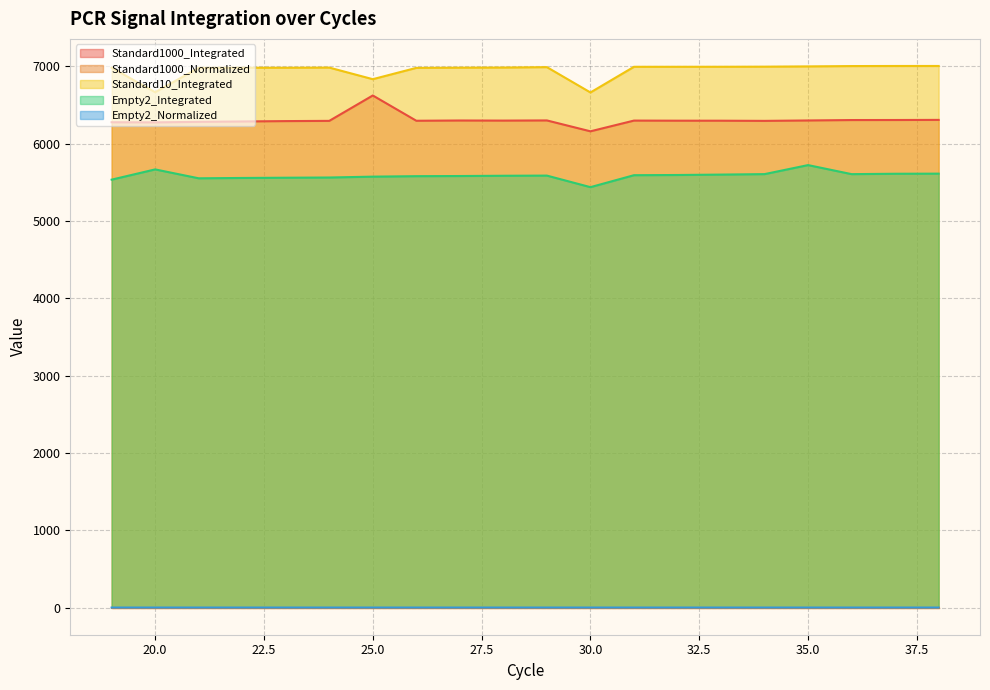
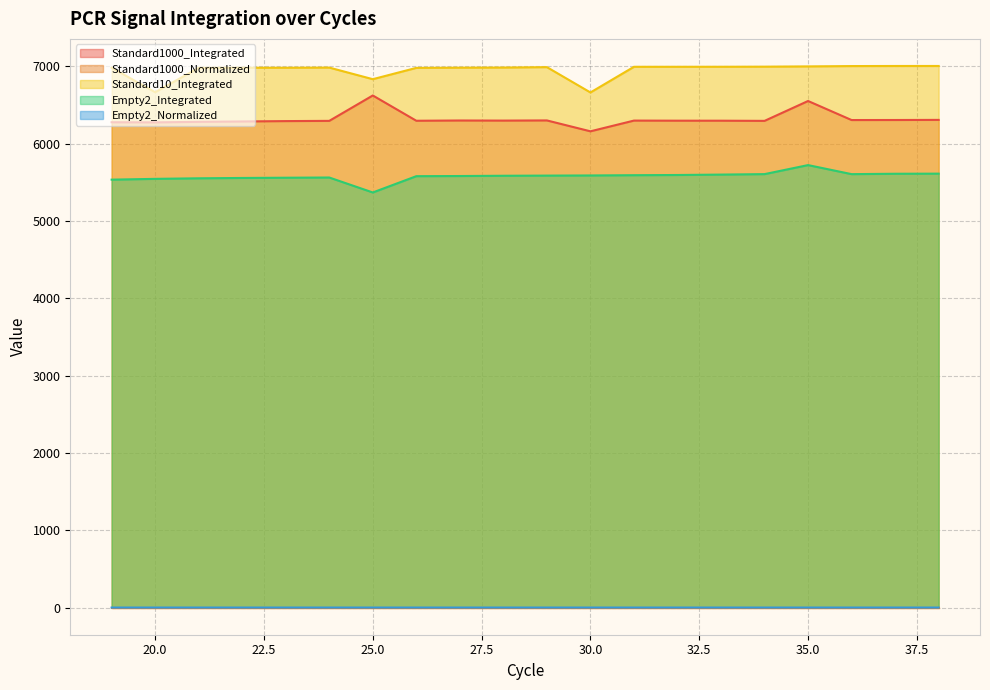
Empty2_Integrated, 20.0: 5700 -> 5500
Empty2_Integrated, 25.0: 5600 -> 5400
Empty2_Integrated, 30.0: 5400 -> 5600
Standard1000_Integrated, 35.0: 6300 -> 6600
